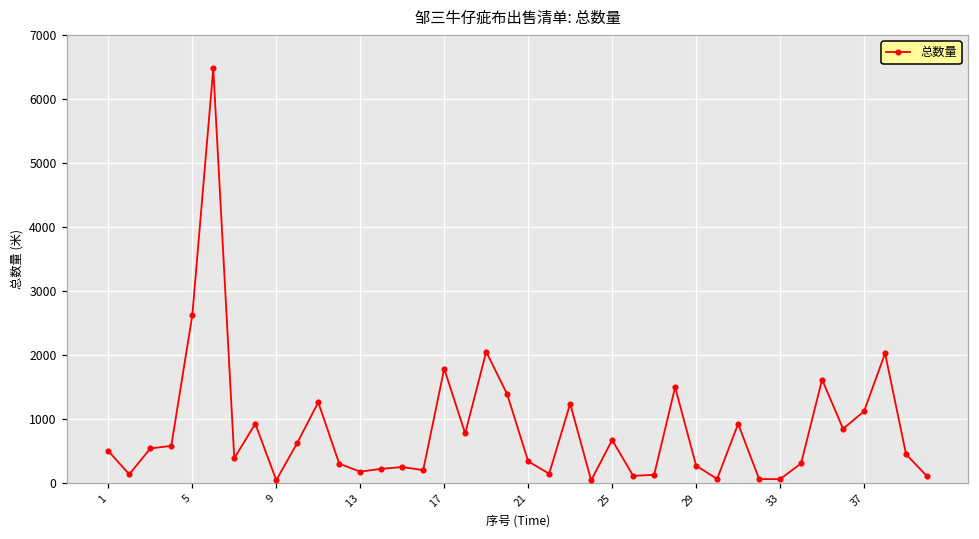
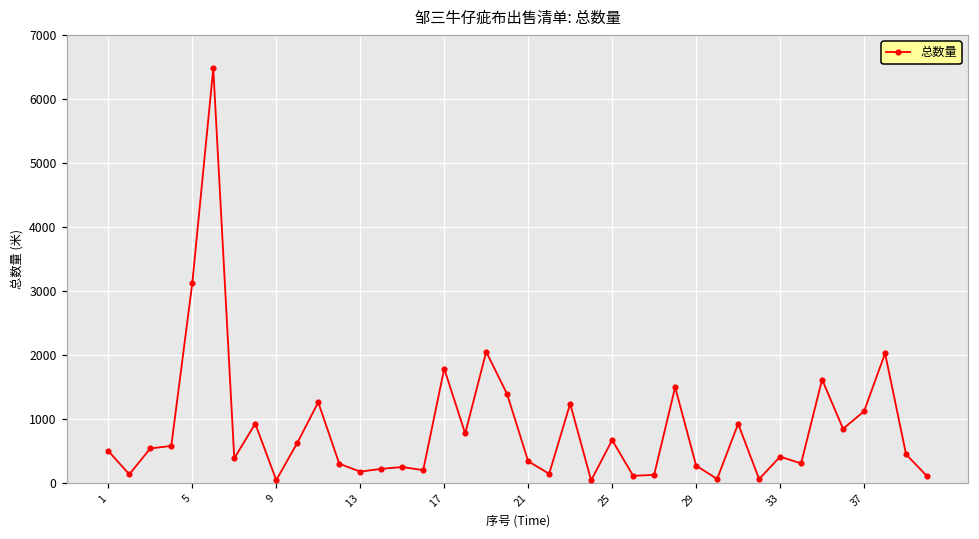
5: 2600 -> 3100
33: 100 -> 400
